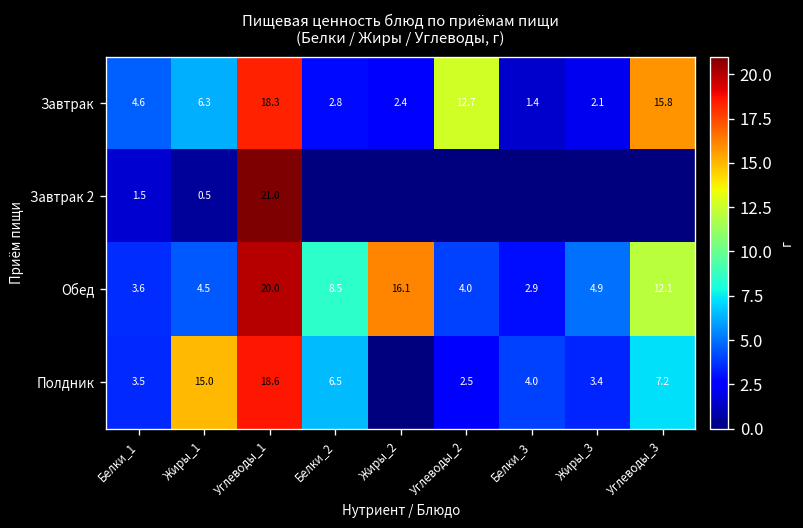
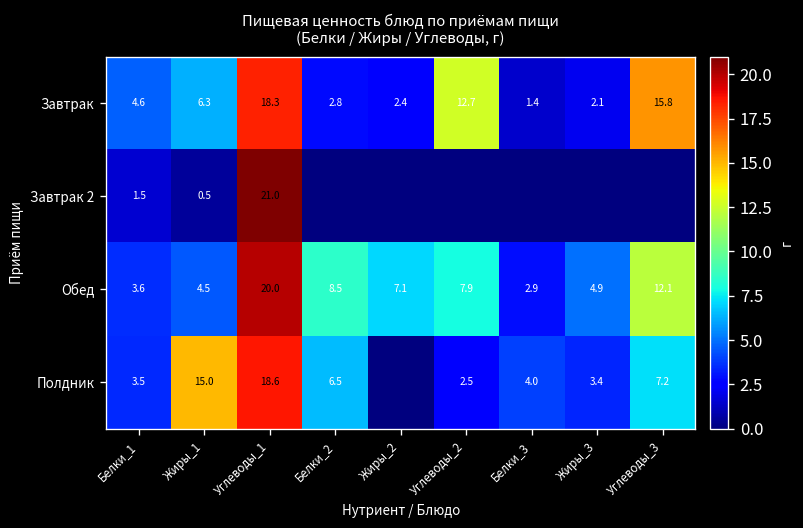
Обед, Жиры_2: 16.1 -> 7.1
Обед, Углеводы_2: 4.0 -> 7.9
